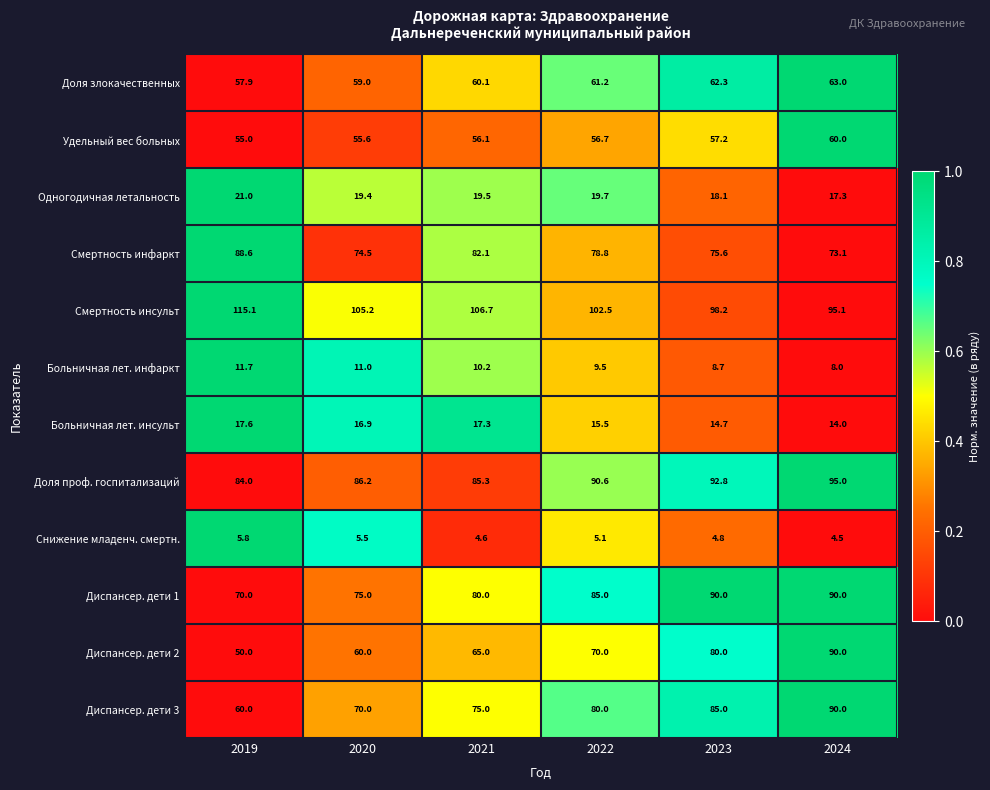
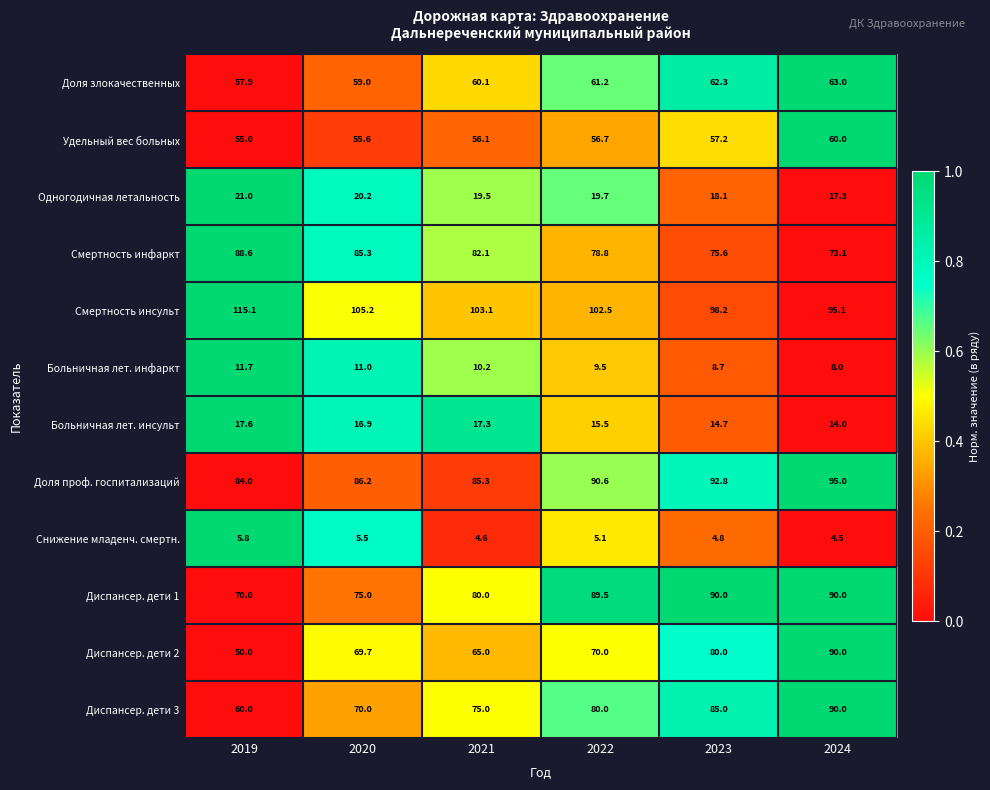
Одногодичная летальность, 2020: 19.4 -> 20.2
Смертность инфаркт, 2020: 74.5 -> 85.3
Смертность инсульт, 2021: 106.7 -> 103.1
Диспансер. дети 1, 2022: 85.0 -> 89.5
Диспансер. дети 2, 2020: 60.0 -> 69.7
